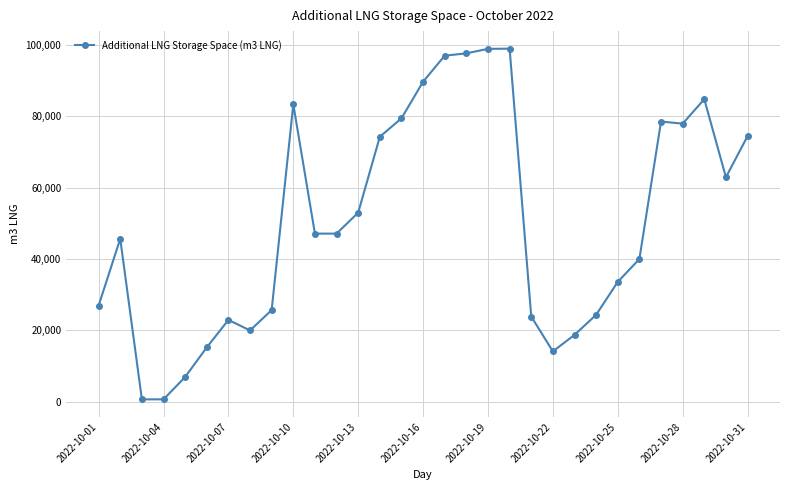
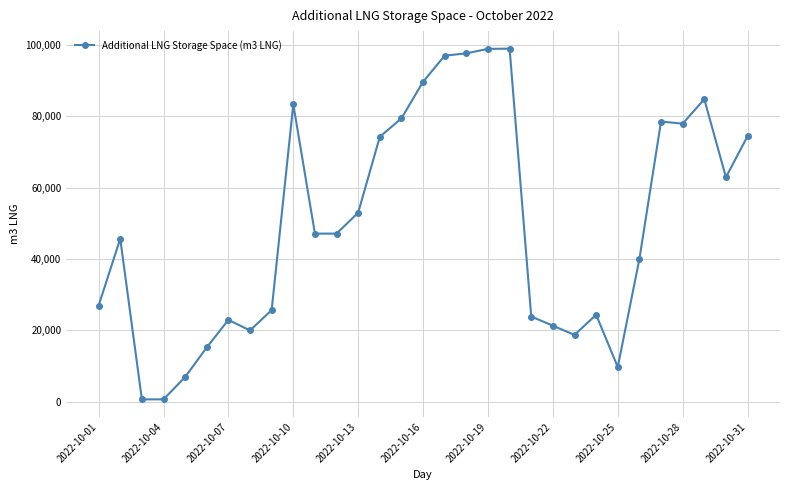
2022-10-22: 14,000 -> 21,000
2022-10-25: 34,000 -> 10,000
